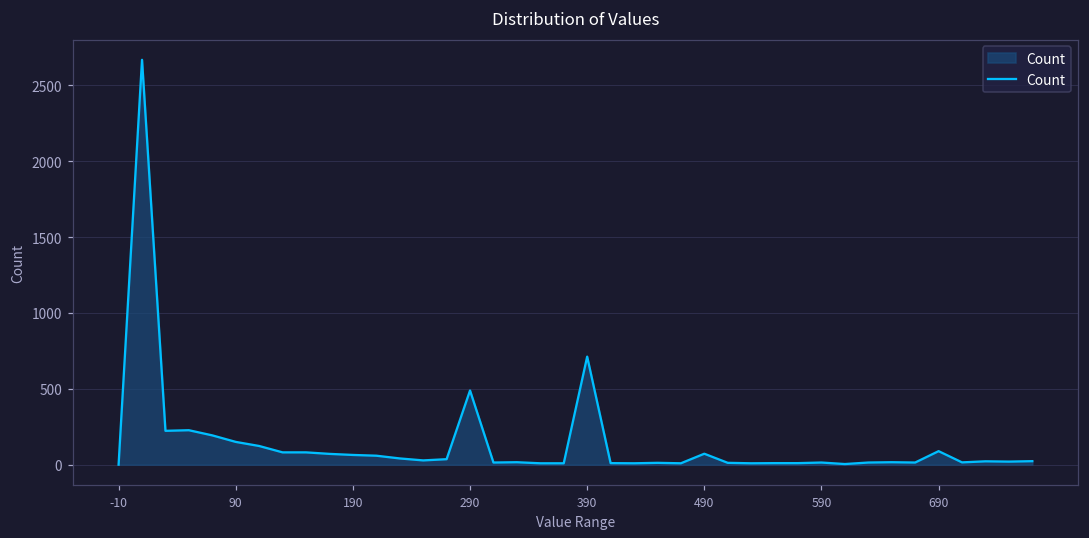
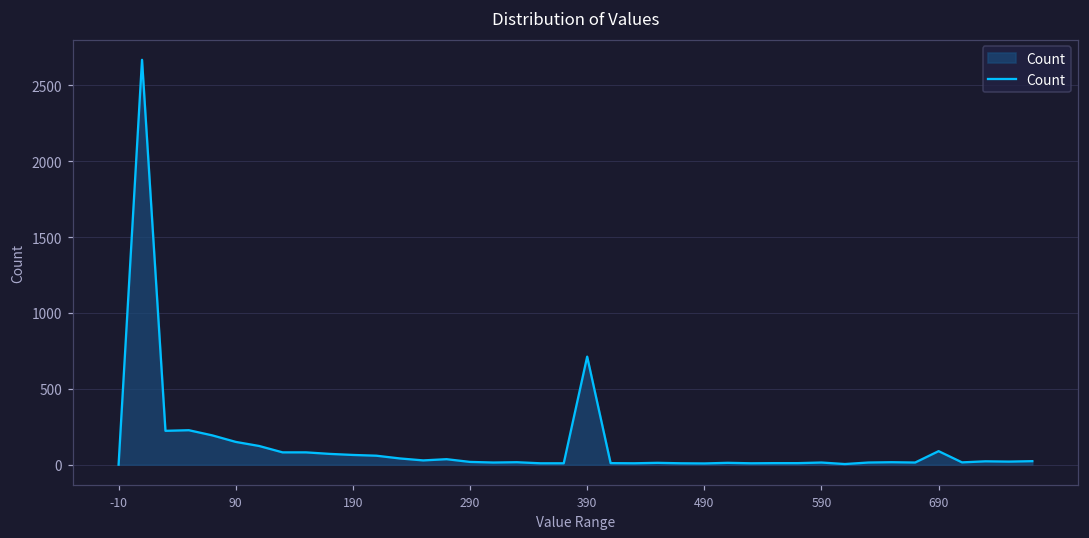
290: 490 -> 20
490: 70 -> 10
